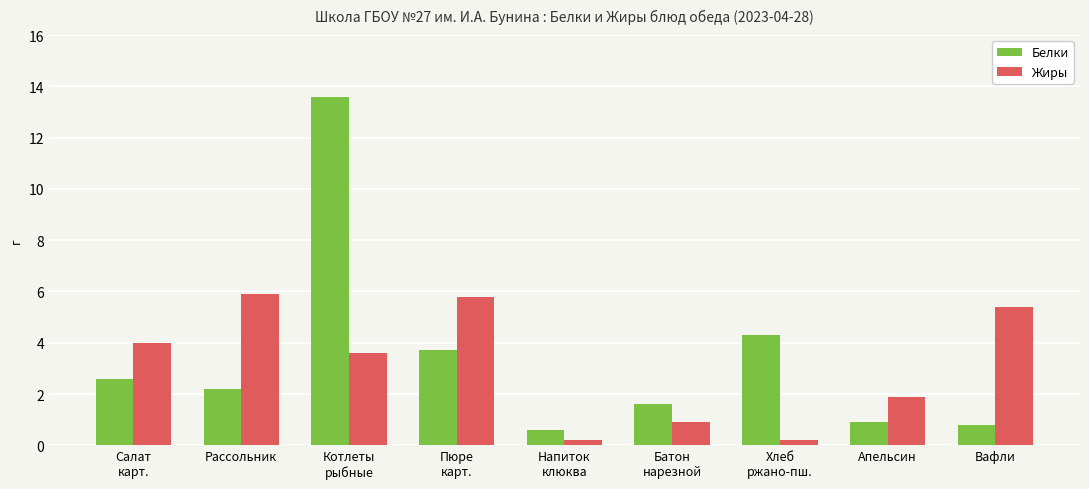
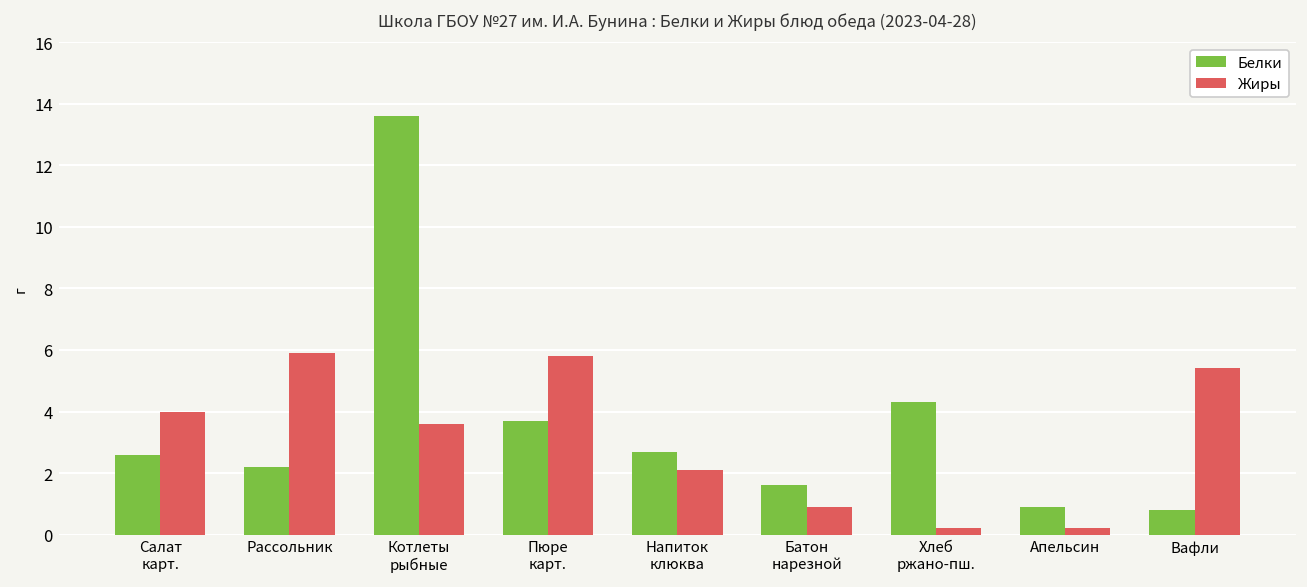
Белки, Напиток клюква: 0.6 -> 2.7
Жиры, Напиток клюква: 0.2 -> 2.1
Жиры, Апельсин: 1.9 -> 0.2
